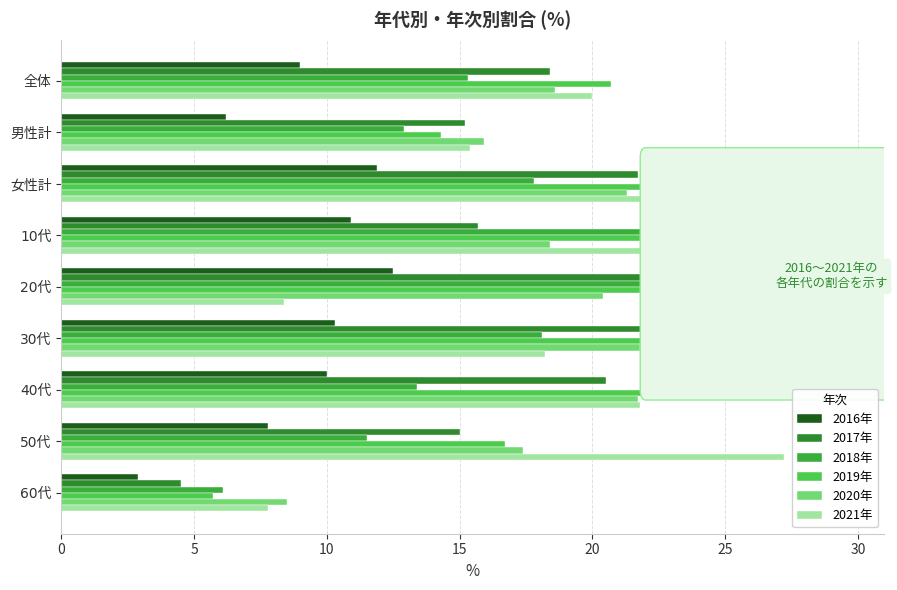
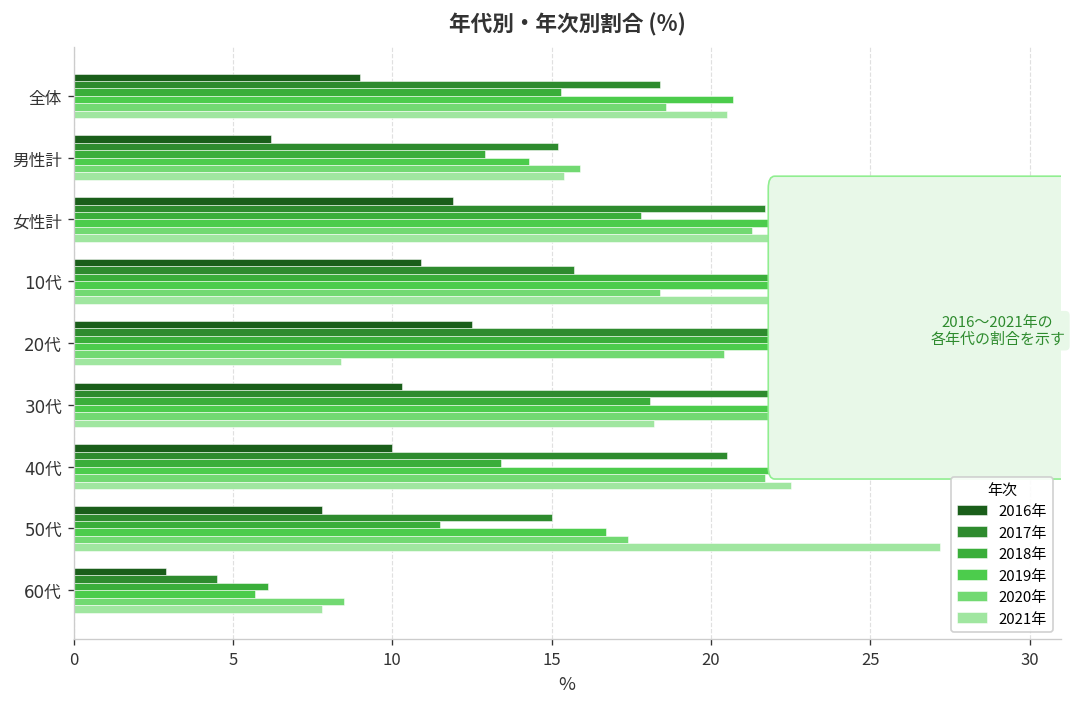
2021年, 全体: 20.0 -> 20.5
2021年, 40代: 21.8 -> 22.5
